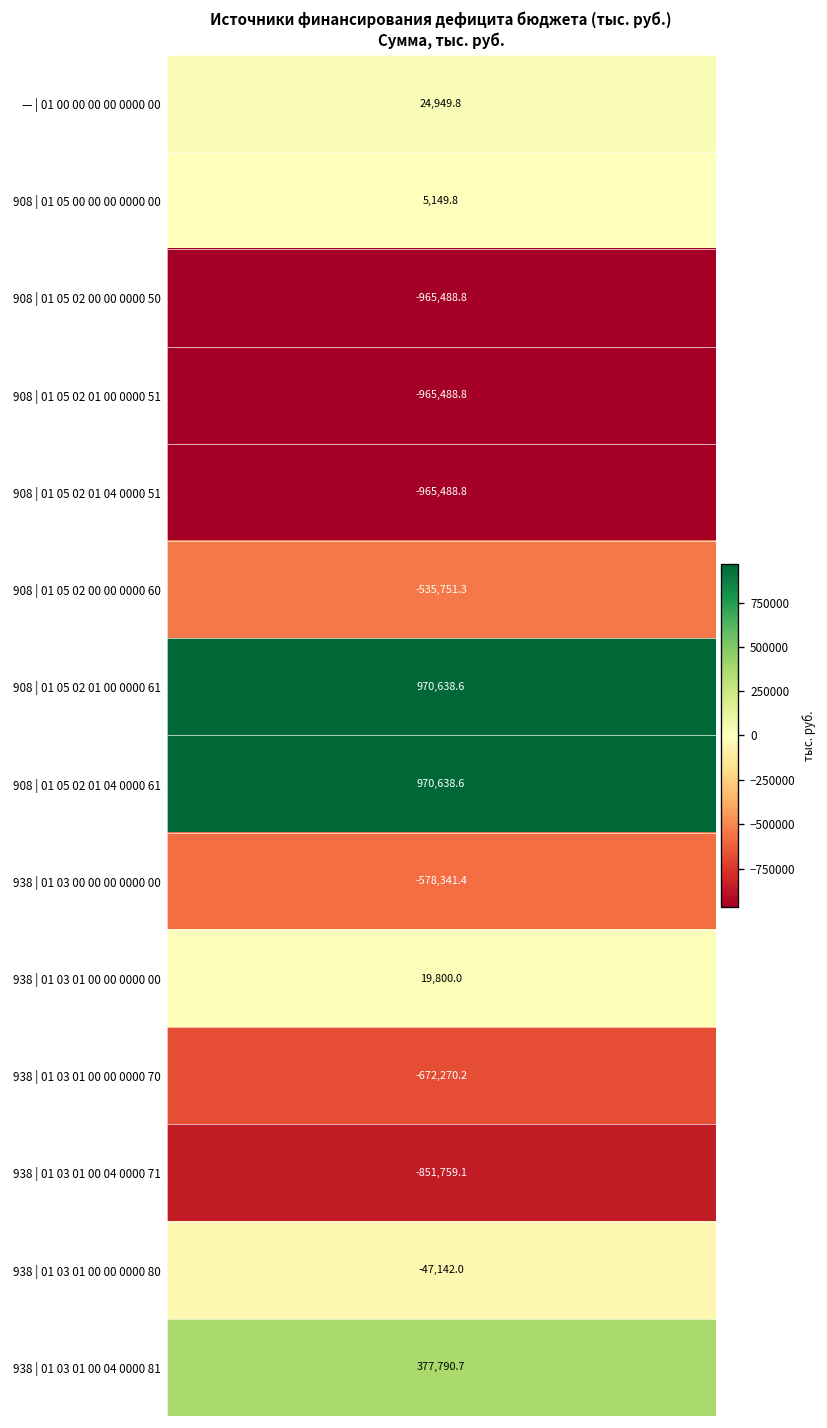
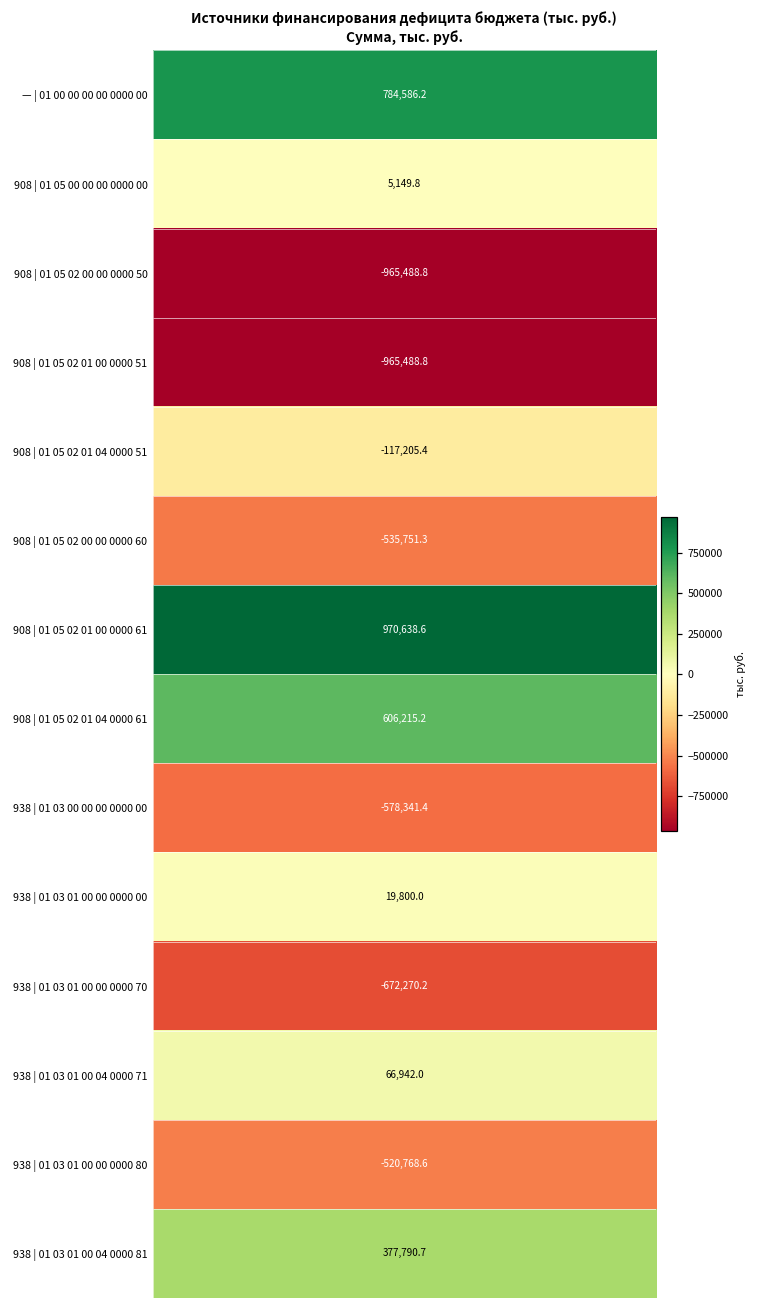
— | 01 00 00 00 00 0000 00, Сумма, тыс. руб.: 24,949.8 -> 784,586.2
908 | 01 05 02 01 04 0000 51, Сумма, тыс. руб.: -965,488.8 -> -117,205.4
908 | 01 05 02 01 04 0000 61, Сумма, тыс. руб.: 970,638.6 -> 606,215.2
938 | 01 03 01 00 04 0000 71, Сумма, тыс. руб.: -851,759.1 -> 66,942.0
938 | 01 03 01 00 00 0000 80, Сумма, тыс. руб.: -47,142.0 -> -520,768.6
